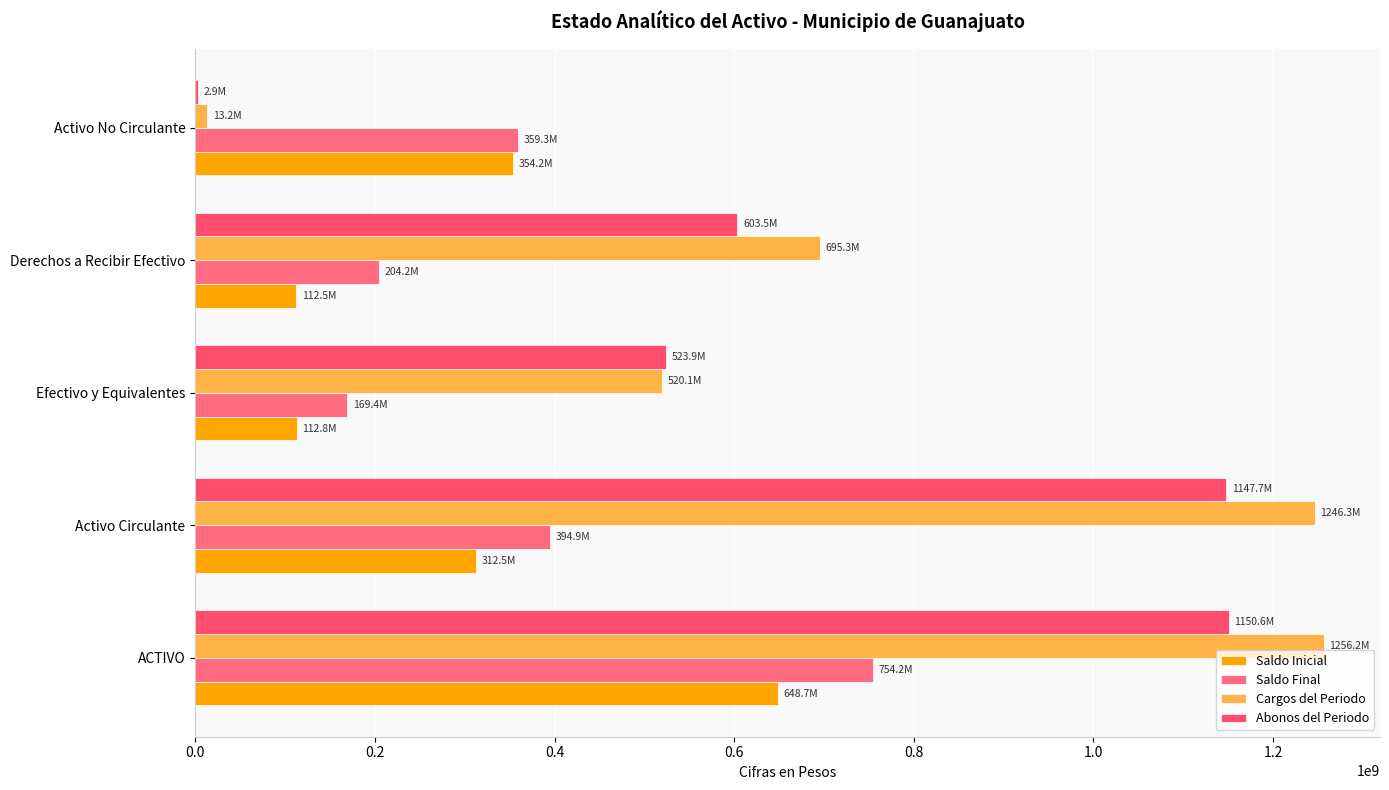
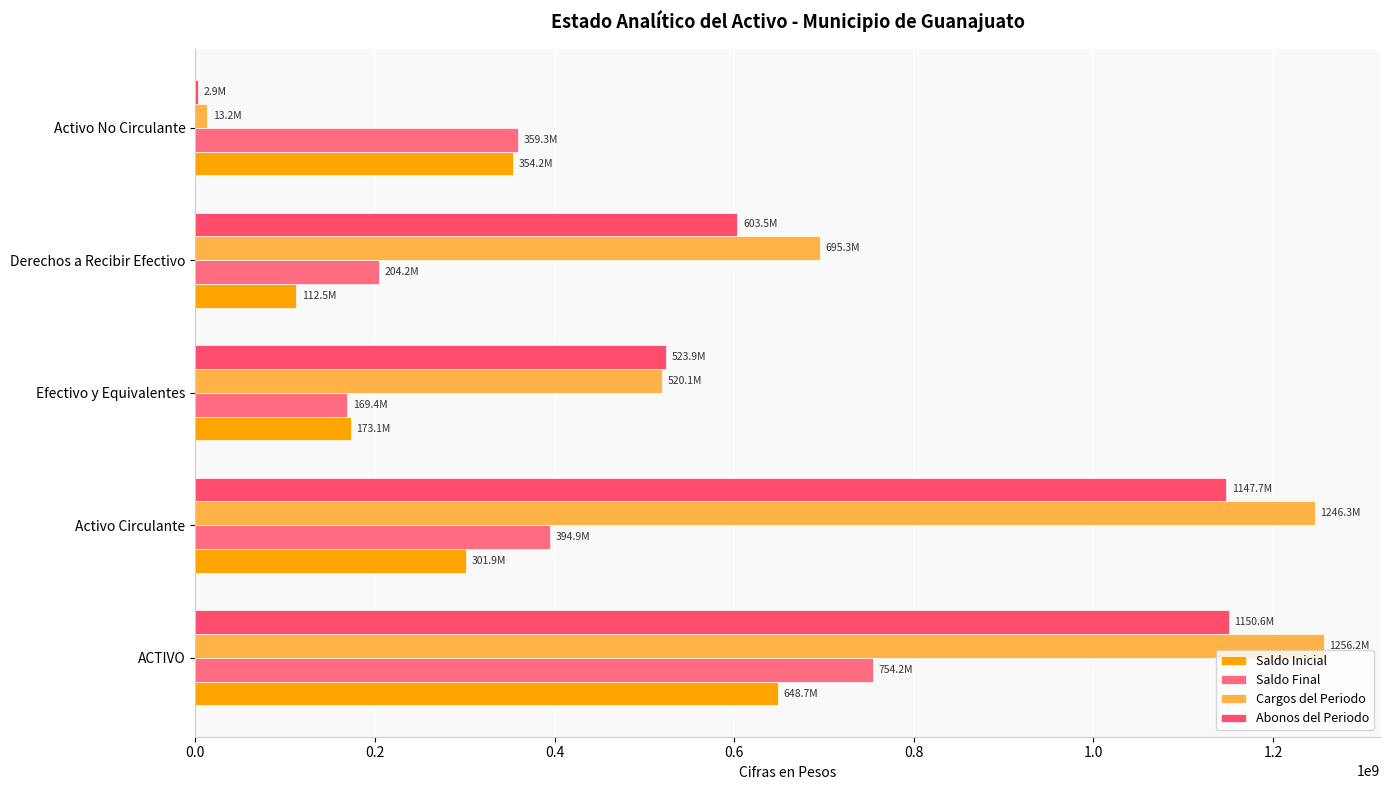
Saldo Inicial, Efectivo y Equivalentes: 112.8M -> 173.1M
Saldo Inicial, Activo Circulante: 312.5M -> 301.9M
